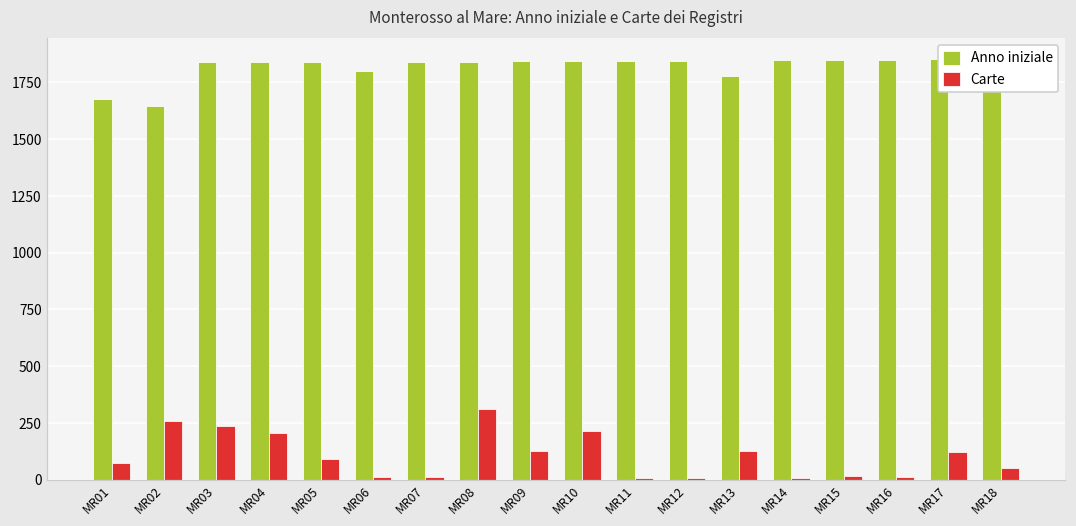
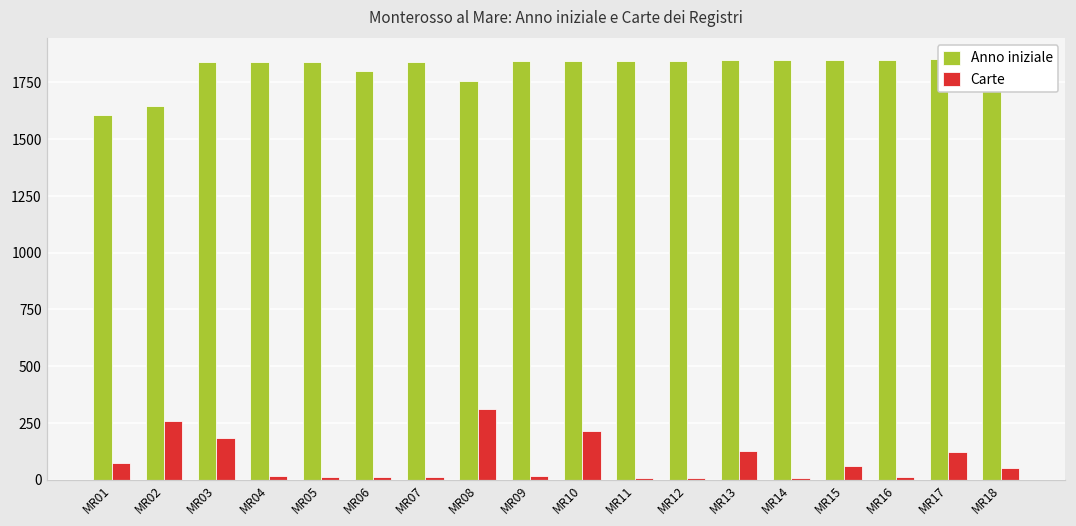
Anno iniziale, MR01: 1680 -> 1610
Carte, MR03: 240 -> 180
Carte, MR04: 210 -> 20
Carte, MR05: 90 -> 10
Anno iniziale, MR08: 1840 -> 1760
Carte, MR09: 130 -> 20
Anno iniziale, MR13: 1780 -> 1850
Carte, MR15: 20 -> 60
